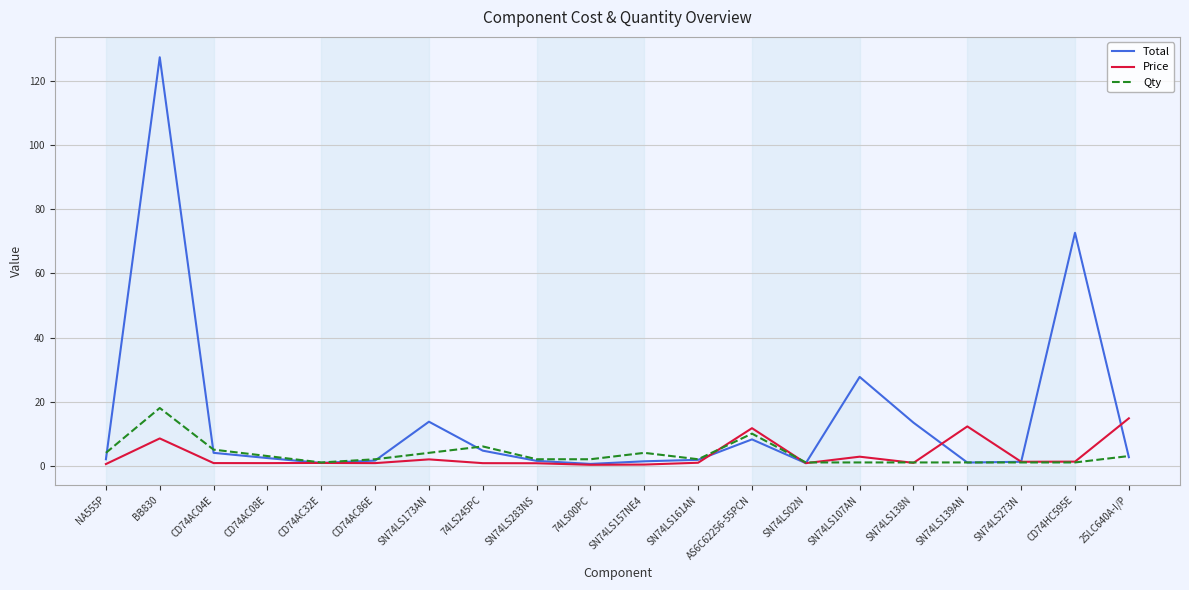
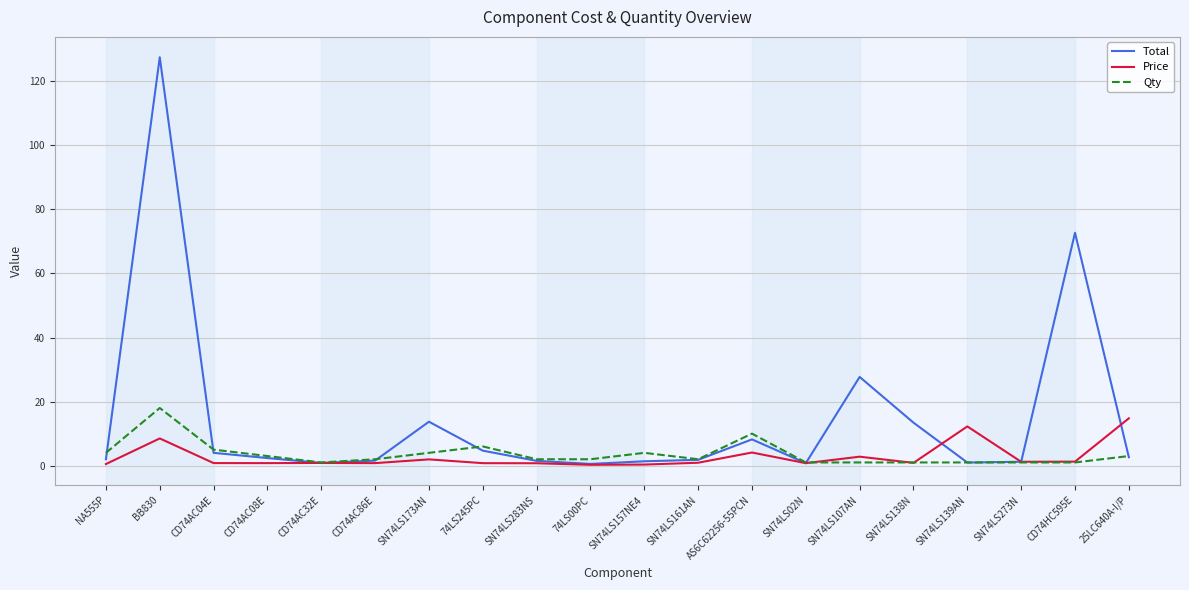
Price, AS6C62256-55PCN: 12 -> 4
